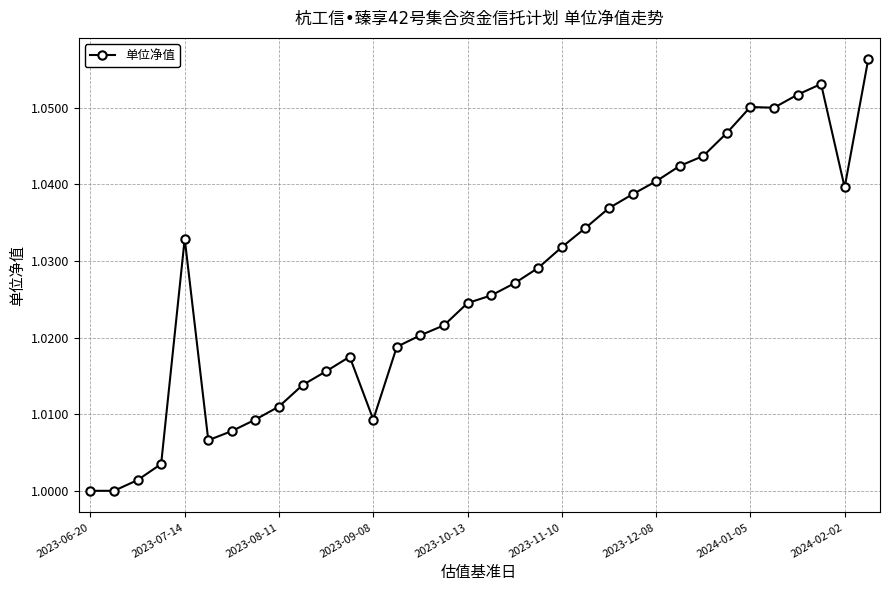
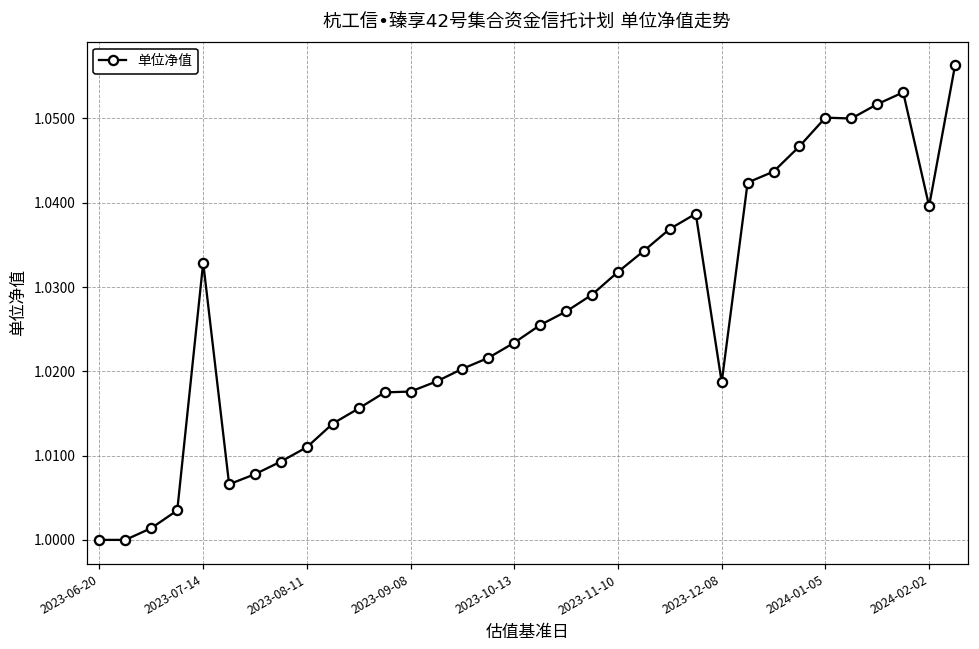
2023-09-08: 1.009 -> 1.018
2023-10-13: 1.025 -> 1.023
2023-12-08: 1.040 -> 1.019
